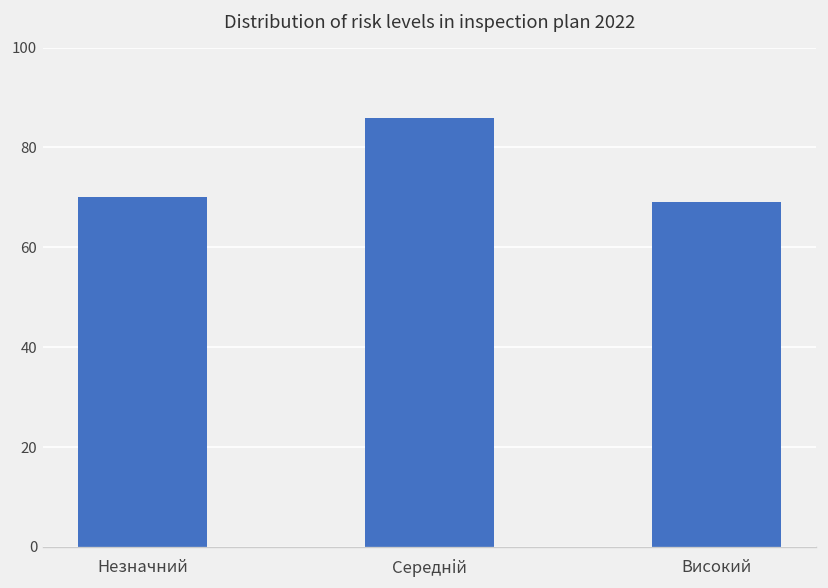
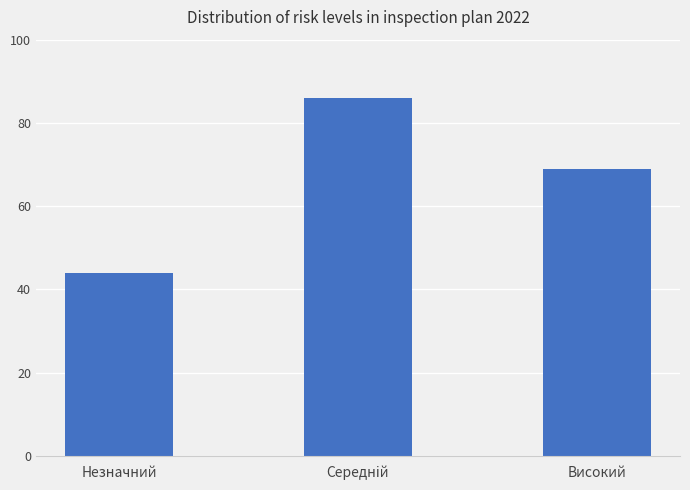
Незначний: 70 -> 44
